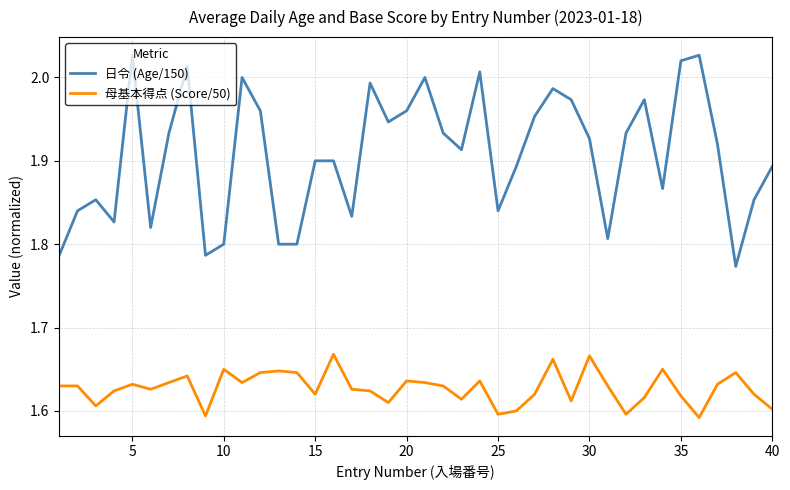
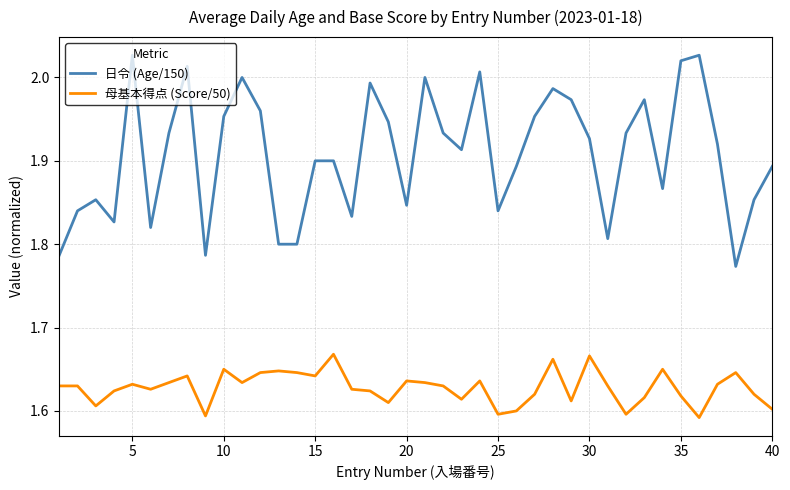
日令 (Age/150), 10: 1.80 -> 1.95
母基本得点 (Score/50), 15: 1.62 -> 1.64
日令 (Age/150), 20: 1.96 -> 1.85
